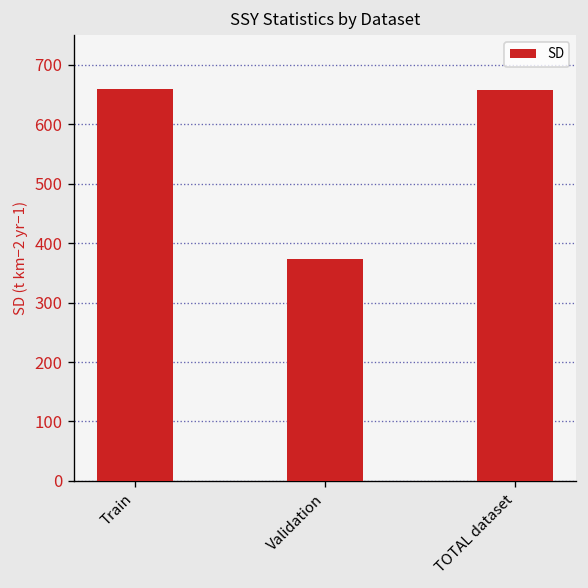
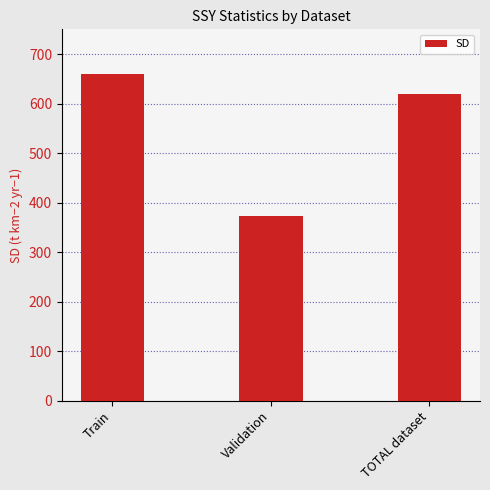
TOTAL dataset: 660 -> 620
